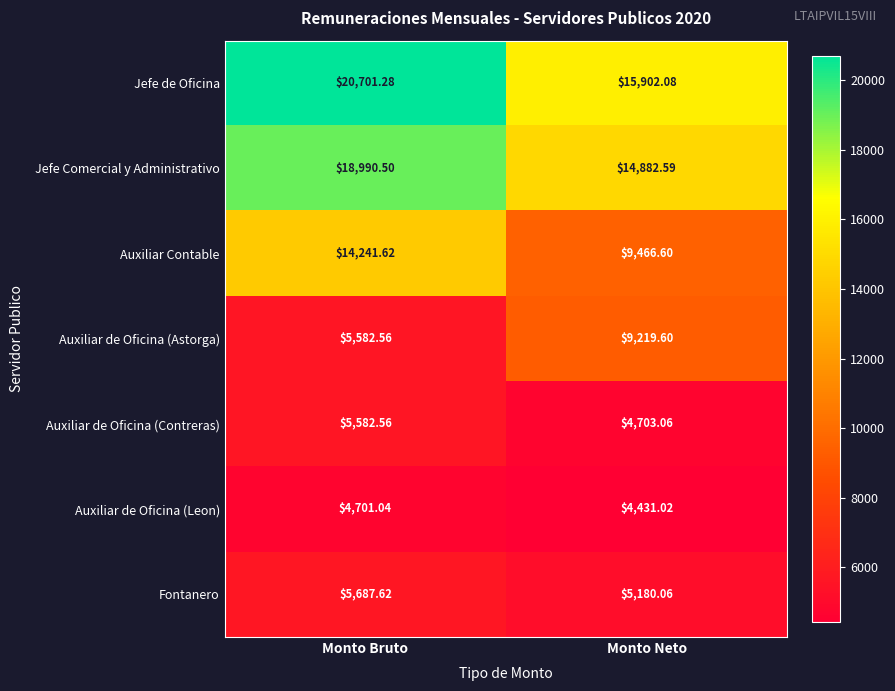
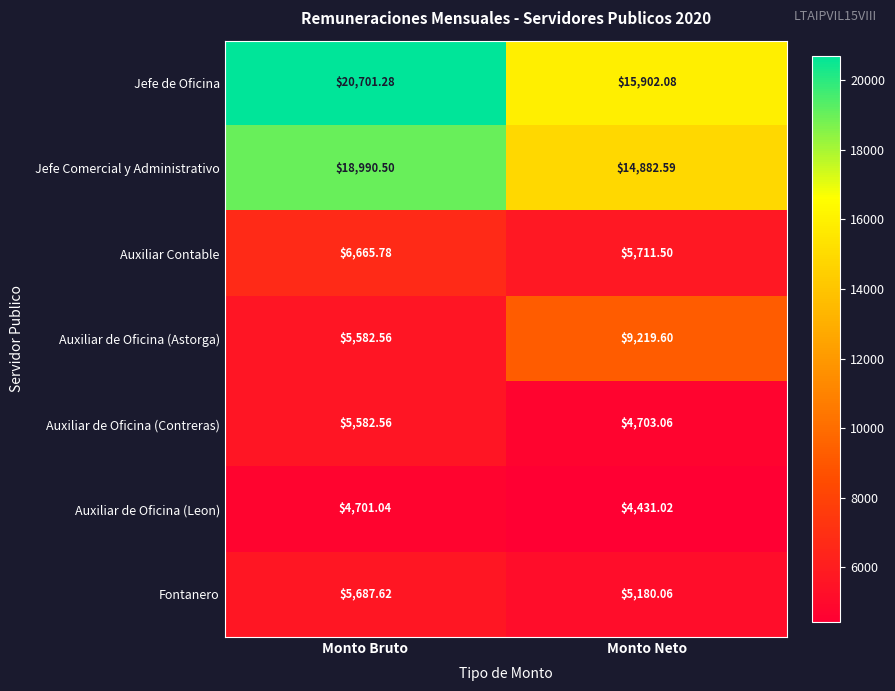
Auxiliar Contable, Monto Bruto: $14,241.62 -> $6,665.78
Auxiliar Contable, Monto Neto: $9,466.60 -> $5,711.50
